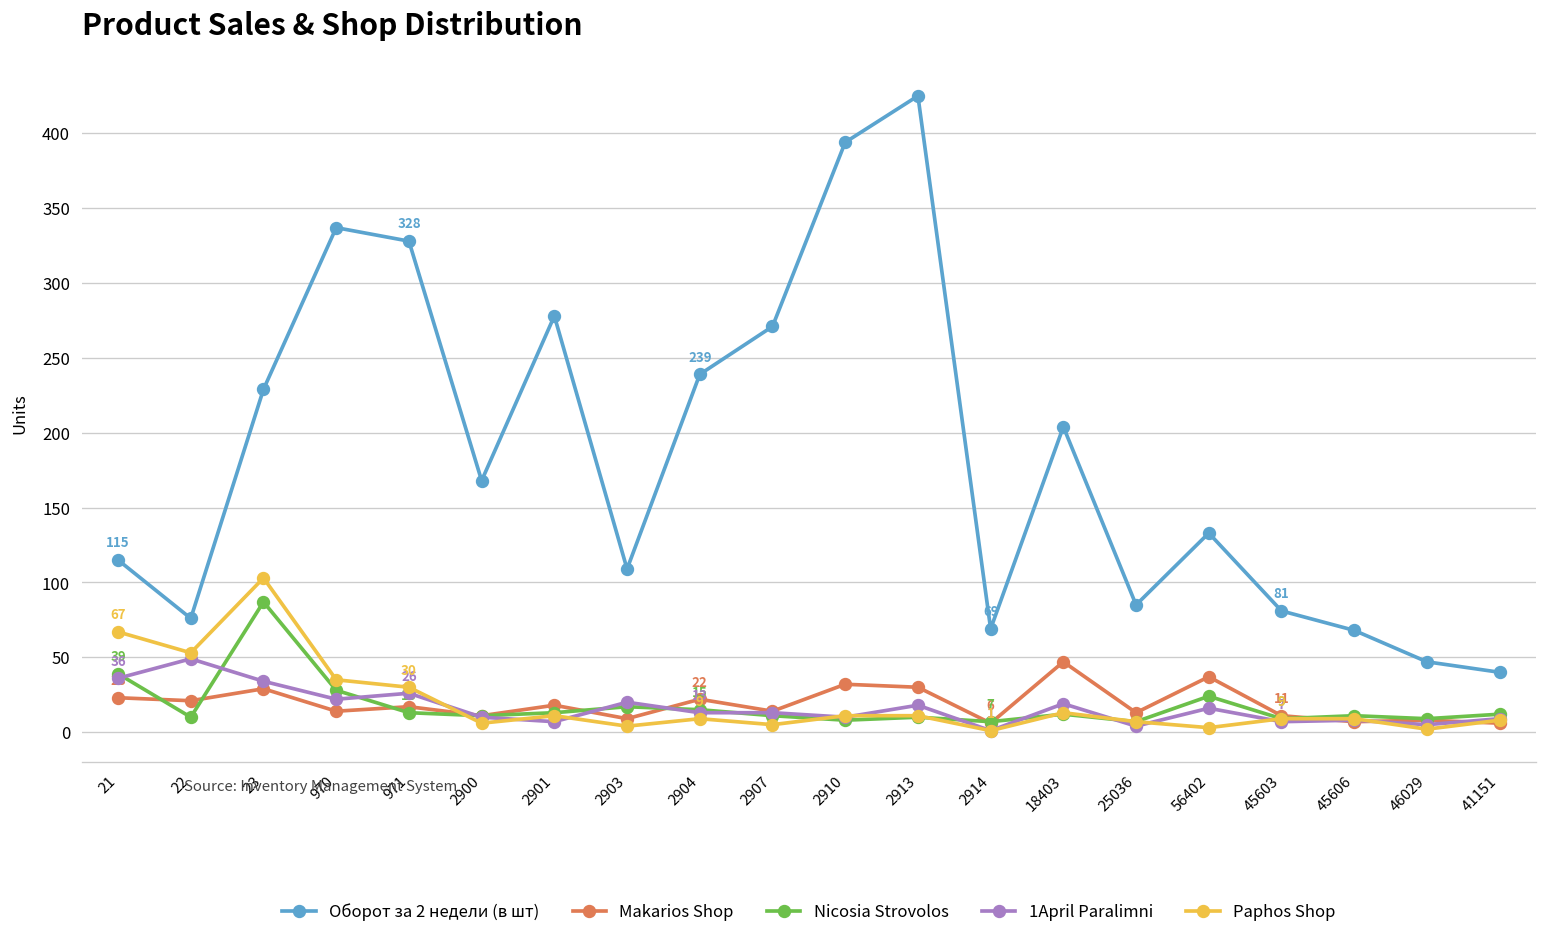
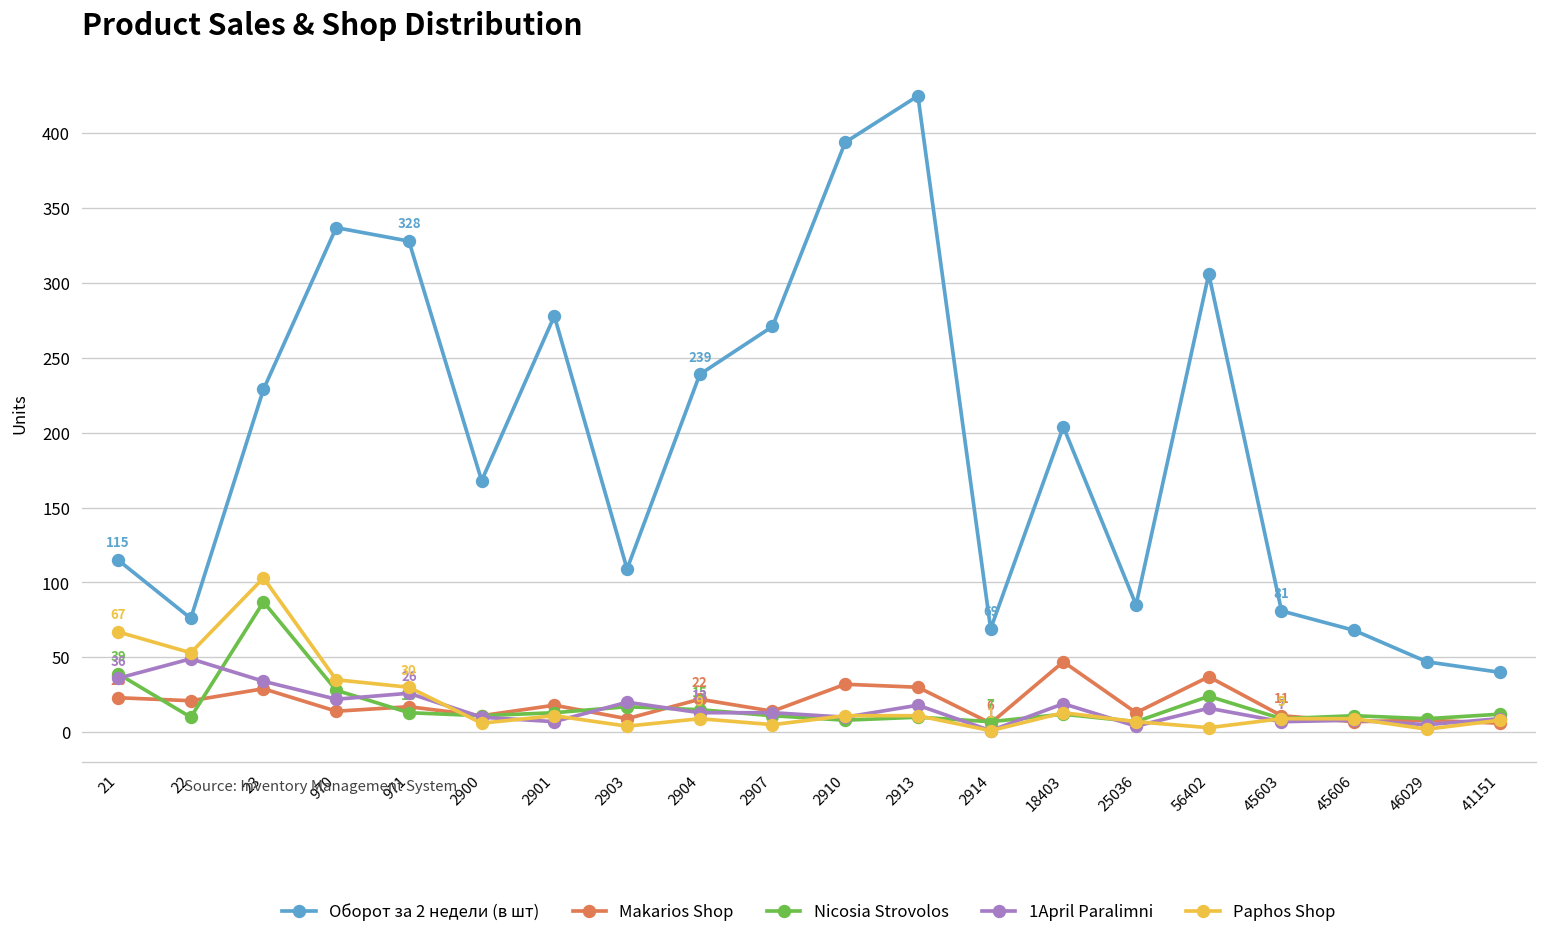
Оборот за 2 недели (в шт), 56402: 133 -> 306
